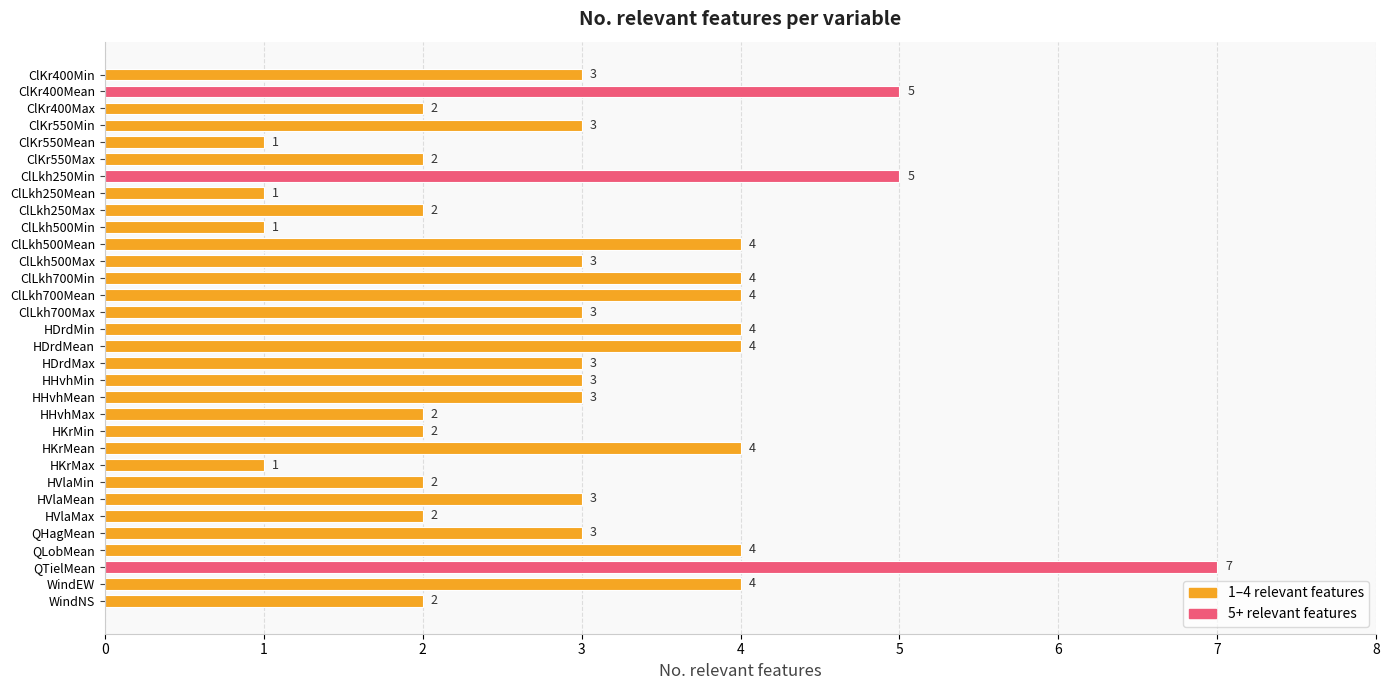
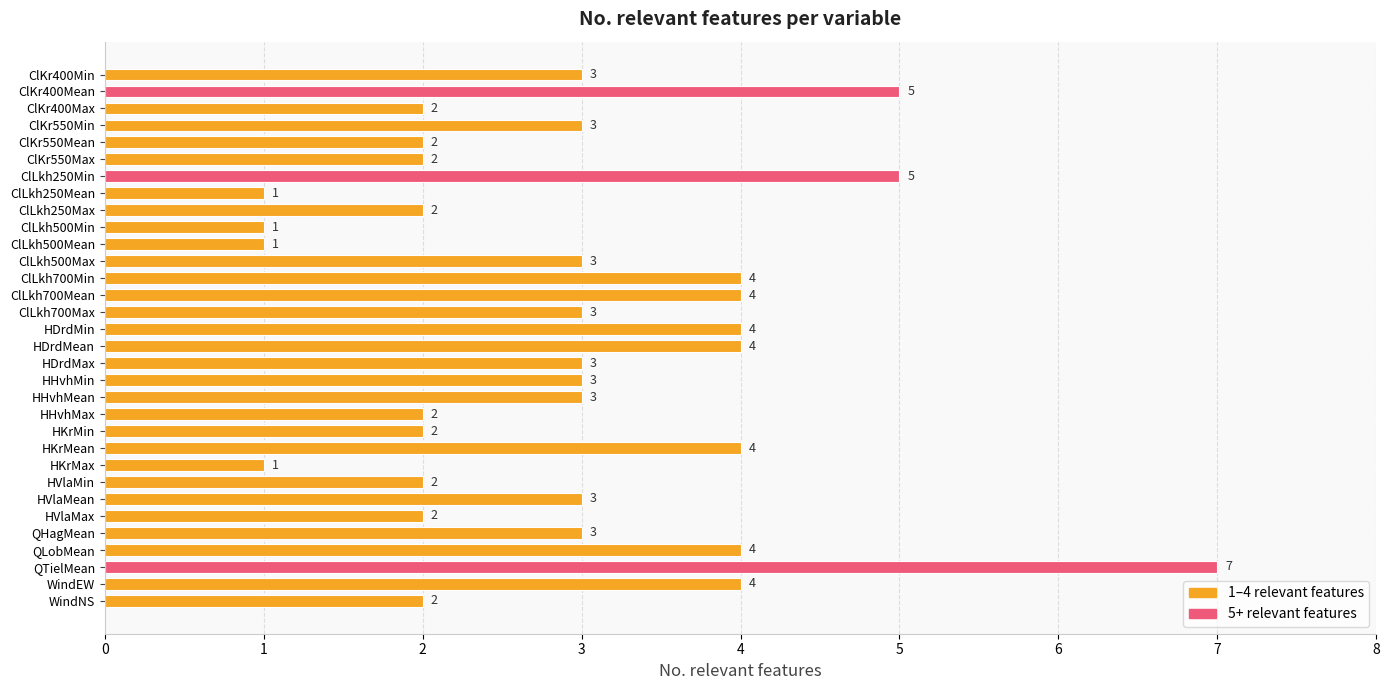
ClKr550Mean: 1 -> 2
ClLkh500Mean: 4 -> 1
